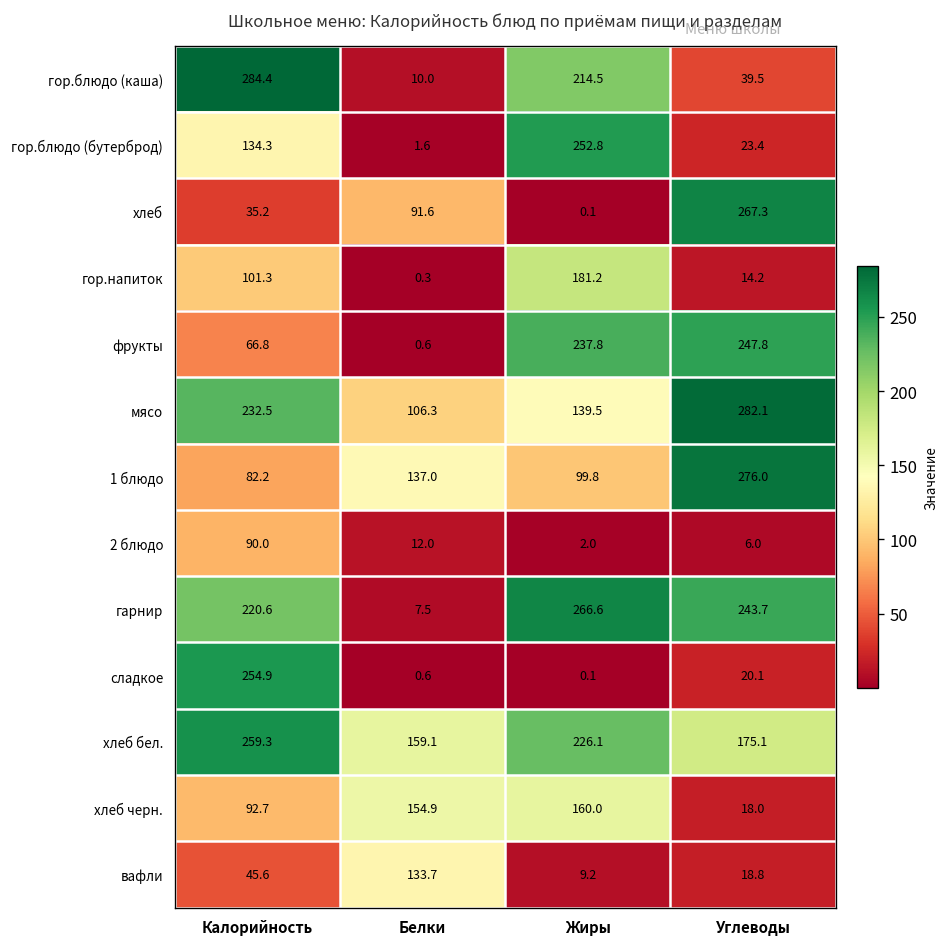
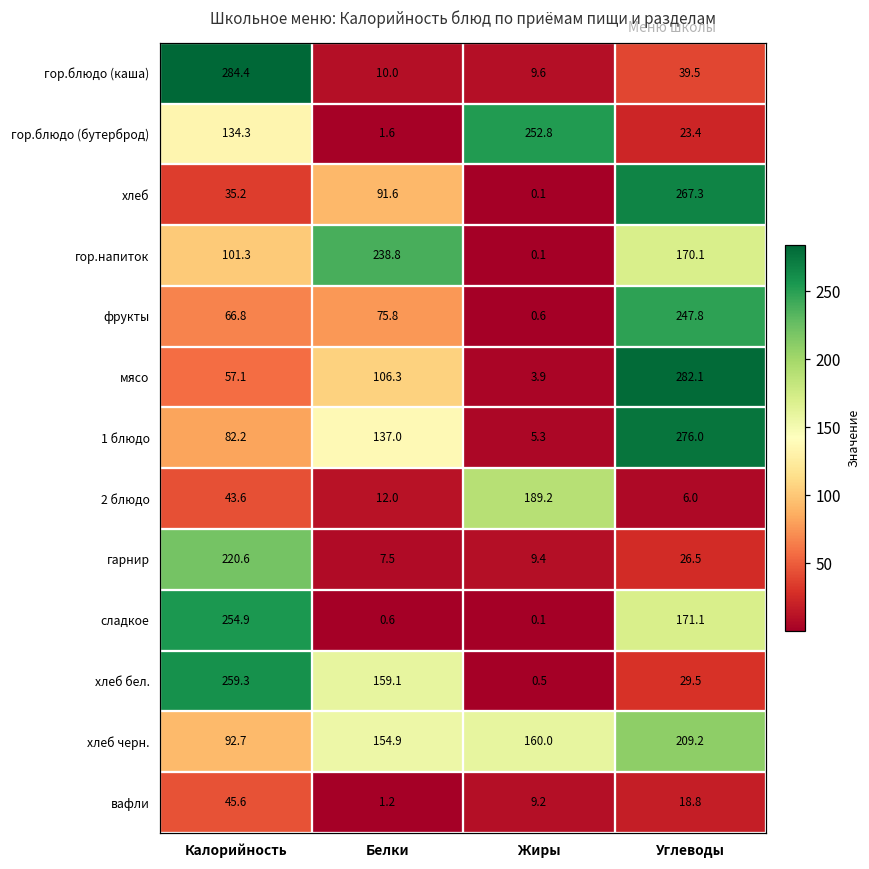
гор.блюдо (каша), Жиры: 214.5 -> 9.6
гор.напиток, Белки: 0.3 -> 238.8
гор.напиток, Жиры: 181.2 -> 0.1
гор.напиток, Углеводы: 14.2 -> 170.1
фрукты, Белки: 0.6 -> 75.8
фрукты, Жиры: 237.8 -> 0.6
мясо, Калорийность: 232.5 -> 57.1
мясо, Жиры: 139.5 -> 3.9
1 блюдо, Жиры: 99.8 -> 5.3
2 блюдо, Калорийность: 90.0 -> 43.6
2 блюдо, Жиры: 2.0 -> 189.2
гарнир, Жиры: 266.6 -> 9.4
гарнир, Углеводы: 243.7 -> 26.5
сладкое, Углеводы: 20.1 -> 171.1
хлеб бел., Жиры: 226.1 -> 0.5
хлеб бел., Углеводы: 175.1 -> 29.5
хлеб черн., Углеводы: 18.0 -> 209.2
вафли, Белки: 133.7 -> 1.2
